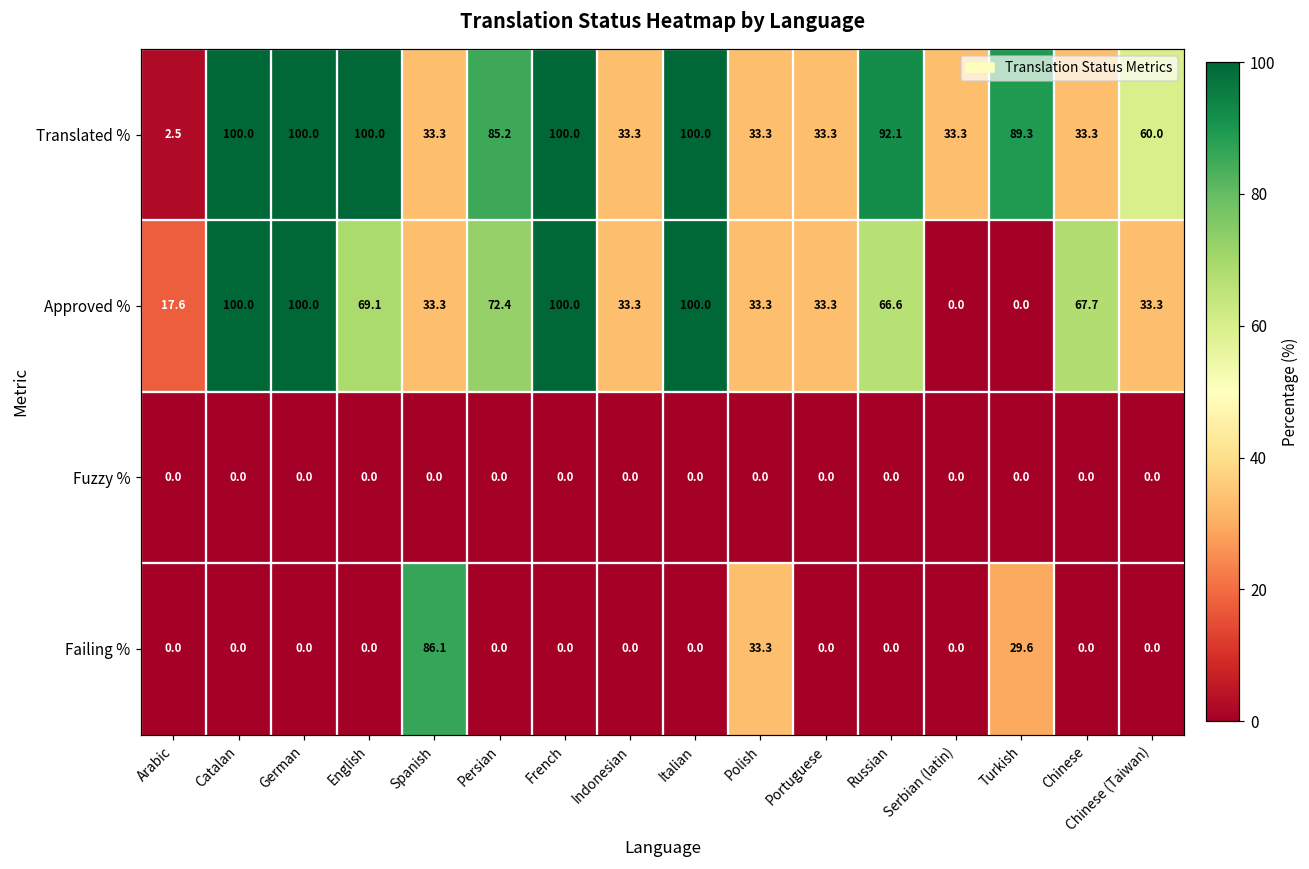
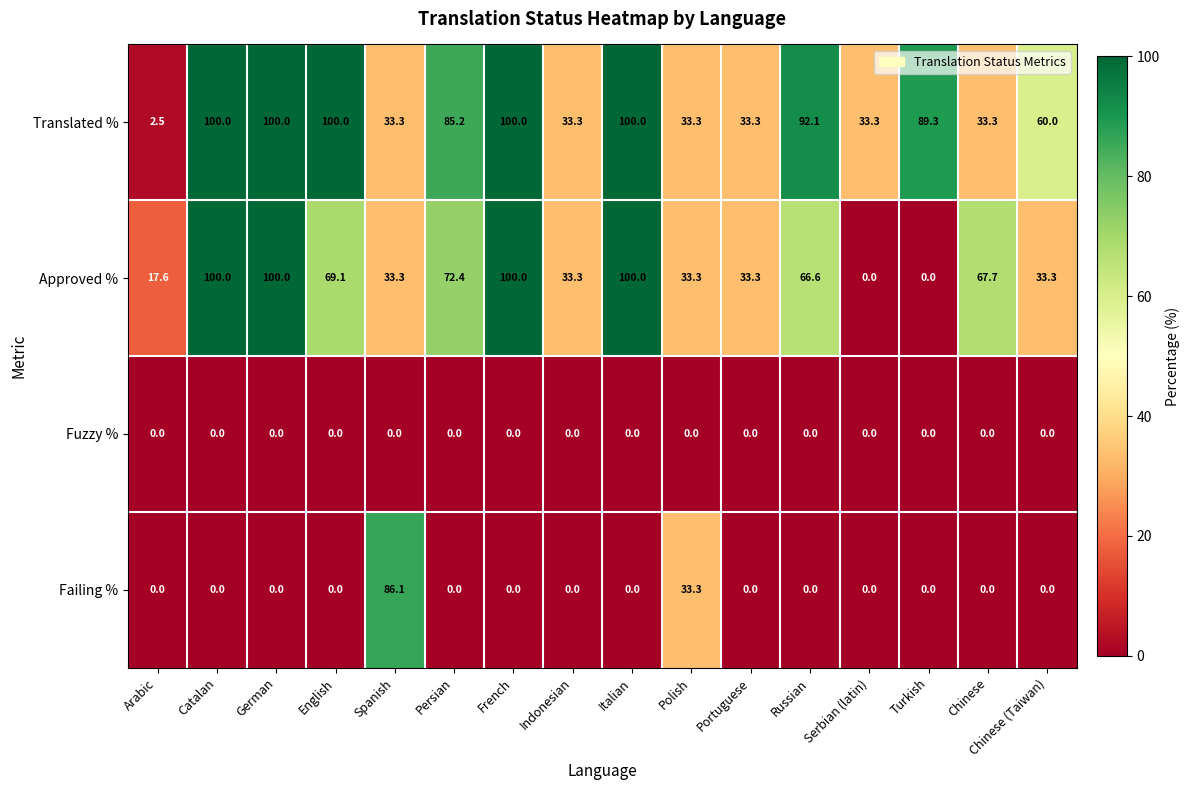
Failing %, Turkish: 29.6 -> 0.0
